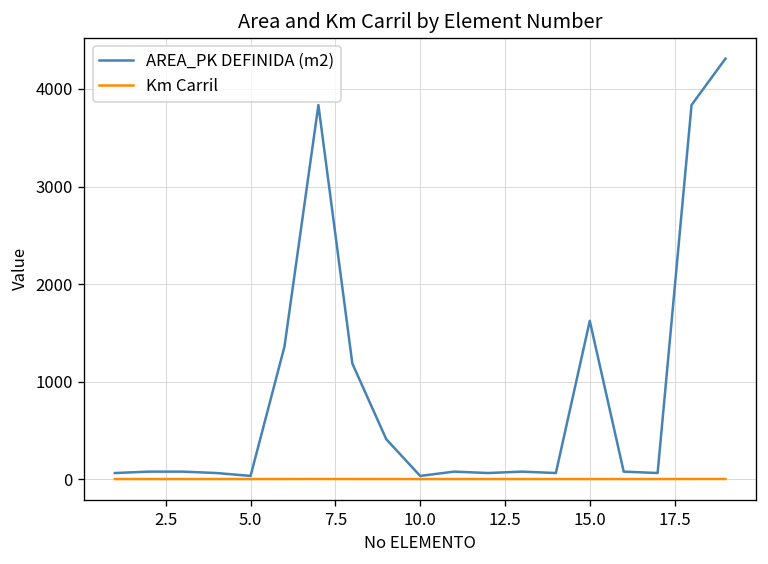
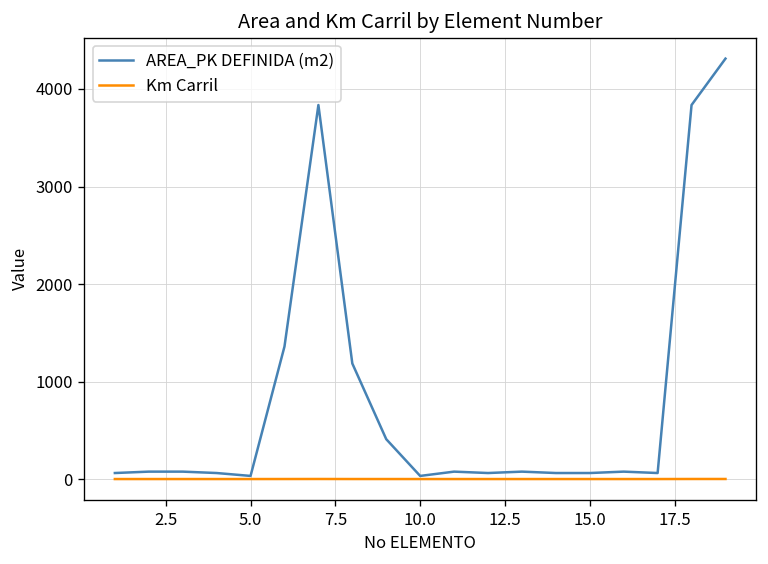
AREA_PK DEFINIDA (m2), 15.0: 1600 -> 100
